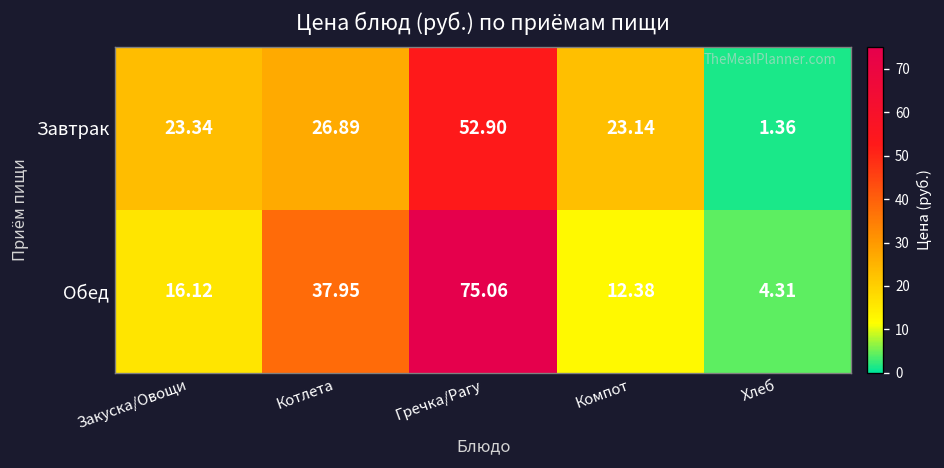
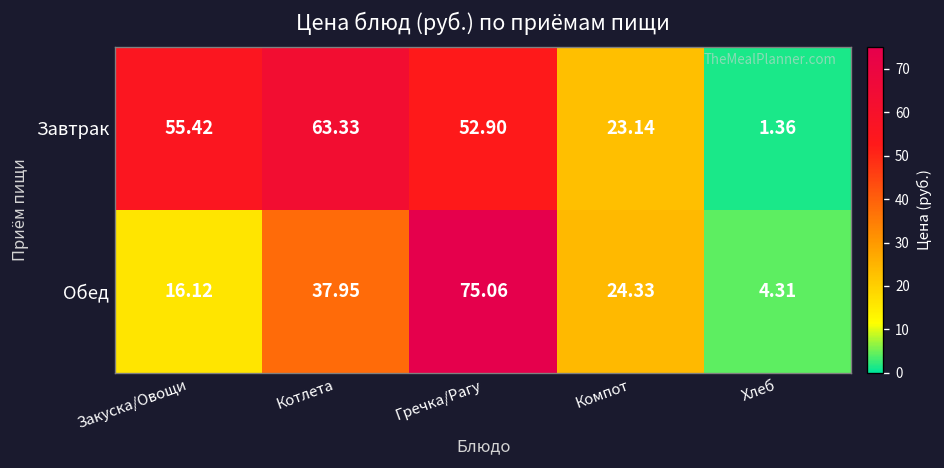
Завтрак, Закуска/Овощи: 23.34 -> 55.42
Завтрак, Котлета: 26.89 -> 63.33
Обед, Компот: 12.38 -> 24.33
